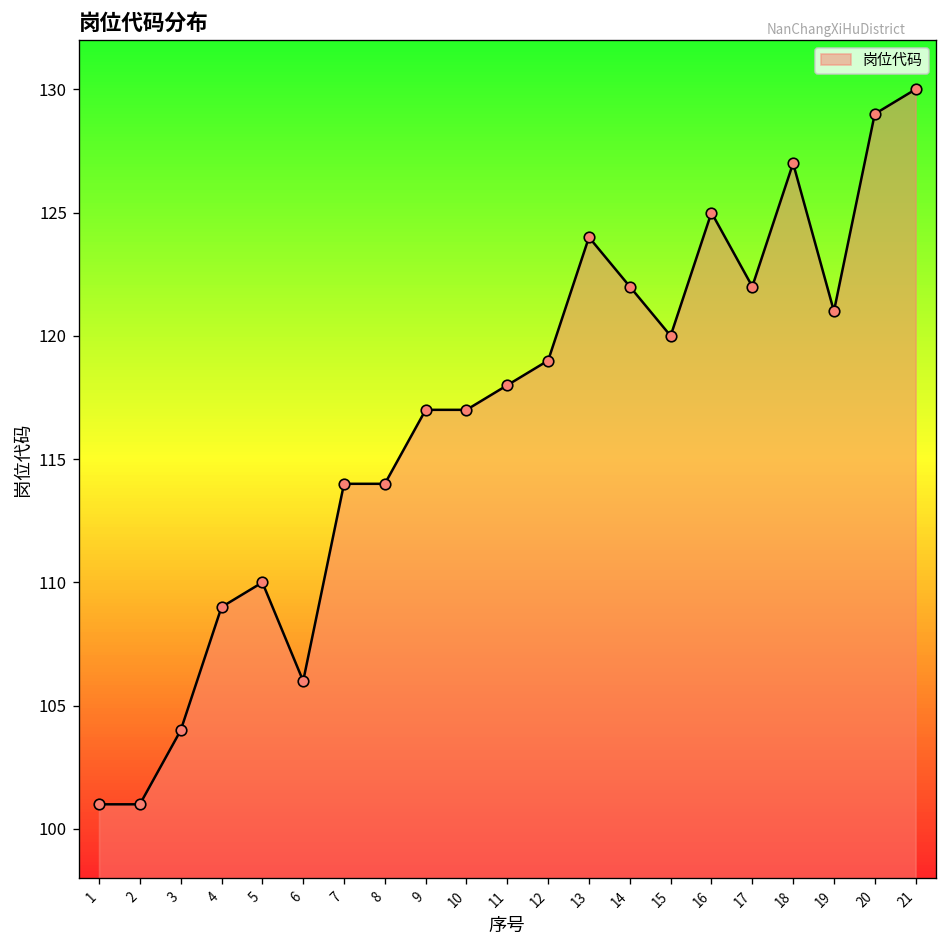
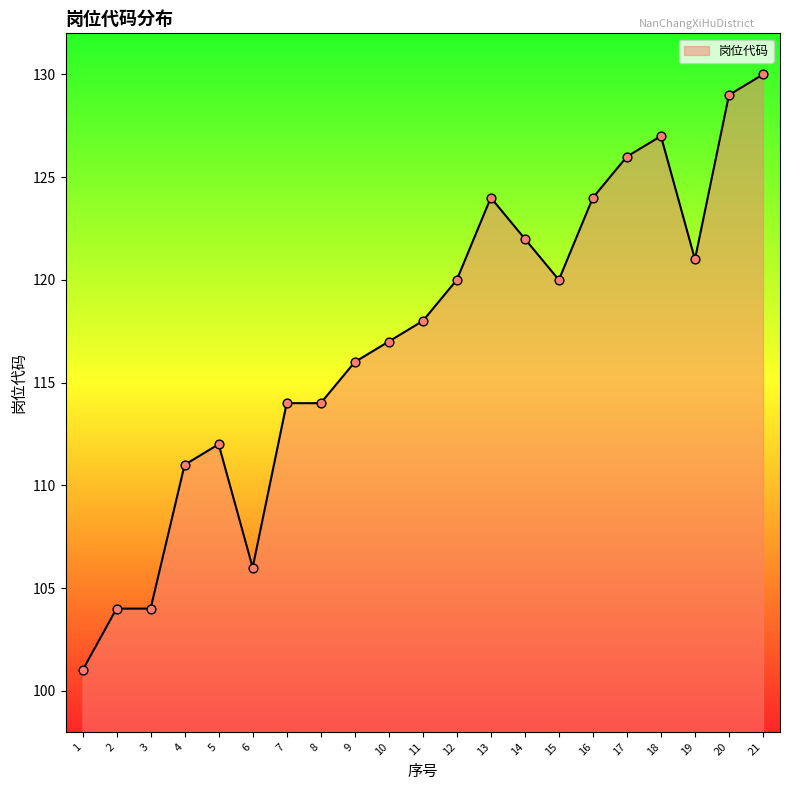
2: 101 -> 104
4: 109 -> 111
5: 110 -> 112
9: 117 -> 116
12: 119 -> 120
16: 125 -> 124
17: 122 -> 126
